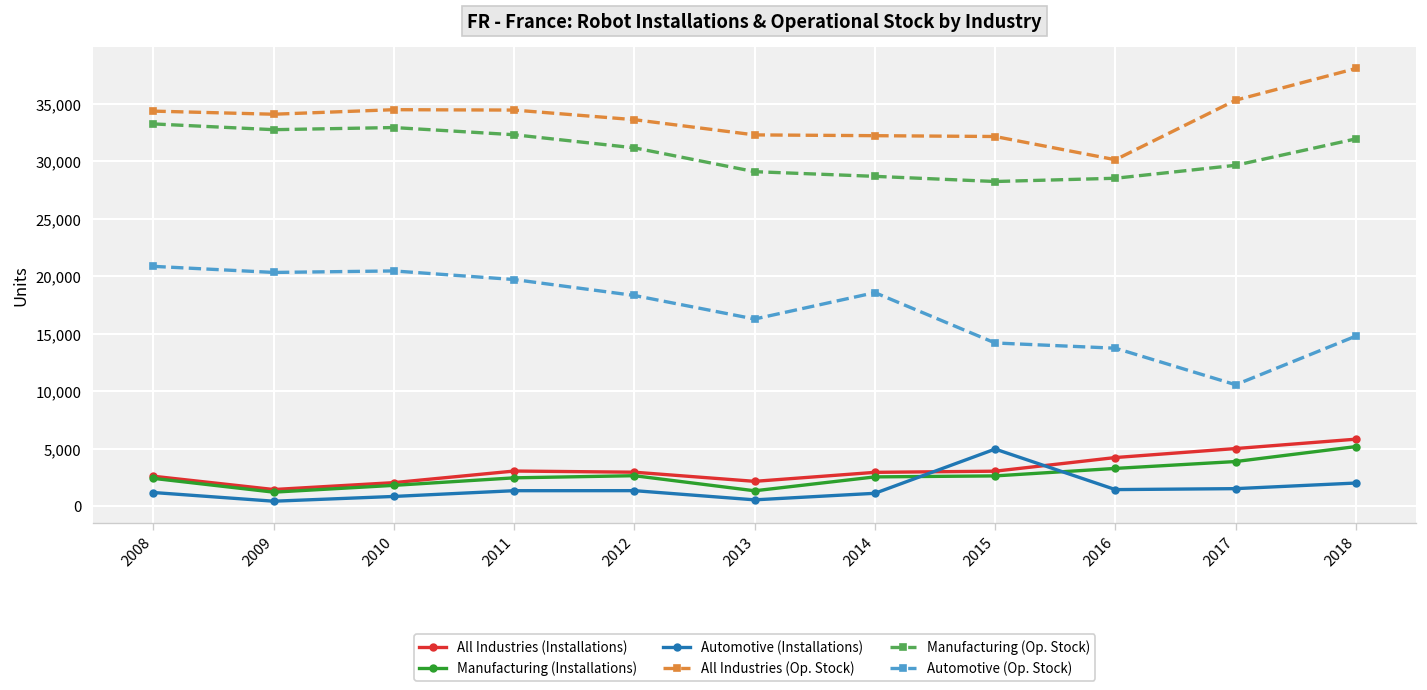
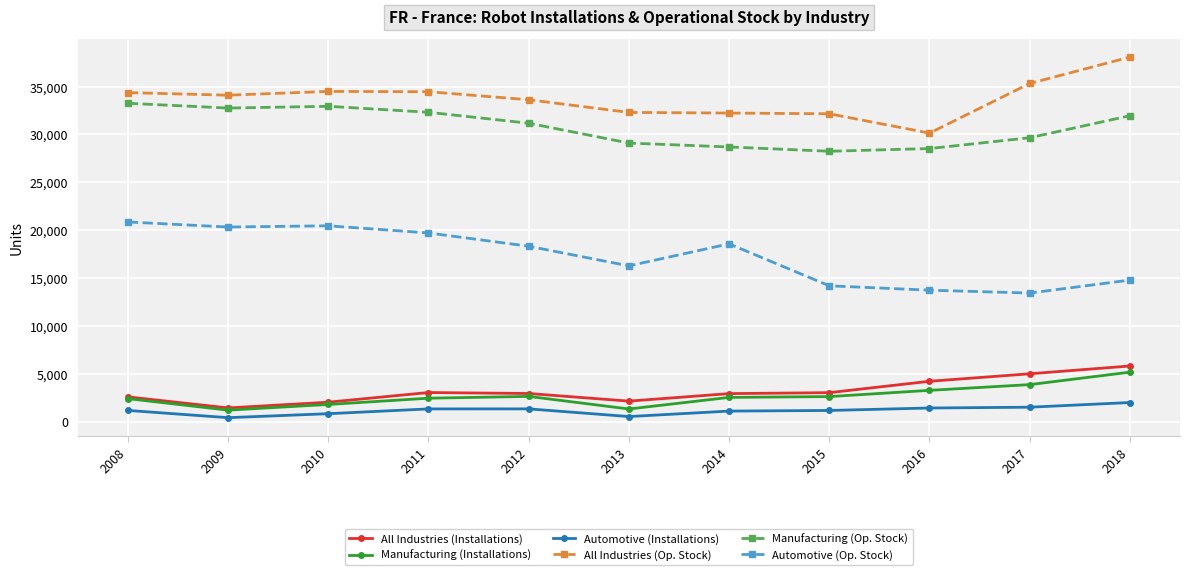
Automotive (Installations), 2015: 5,000 -> 1,000
Automotive (Op. Stock), 2017: 11,000 -> 13,000
